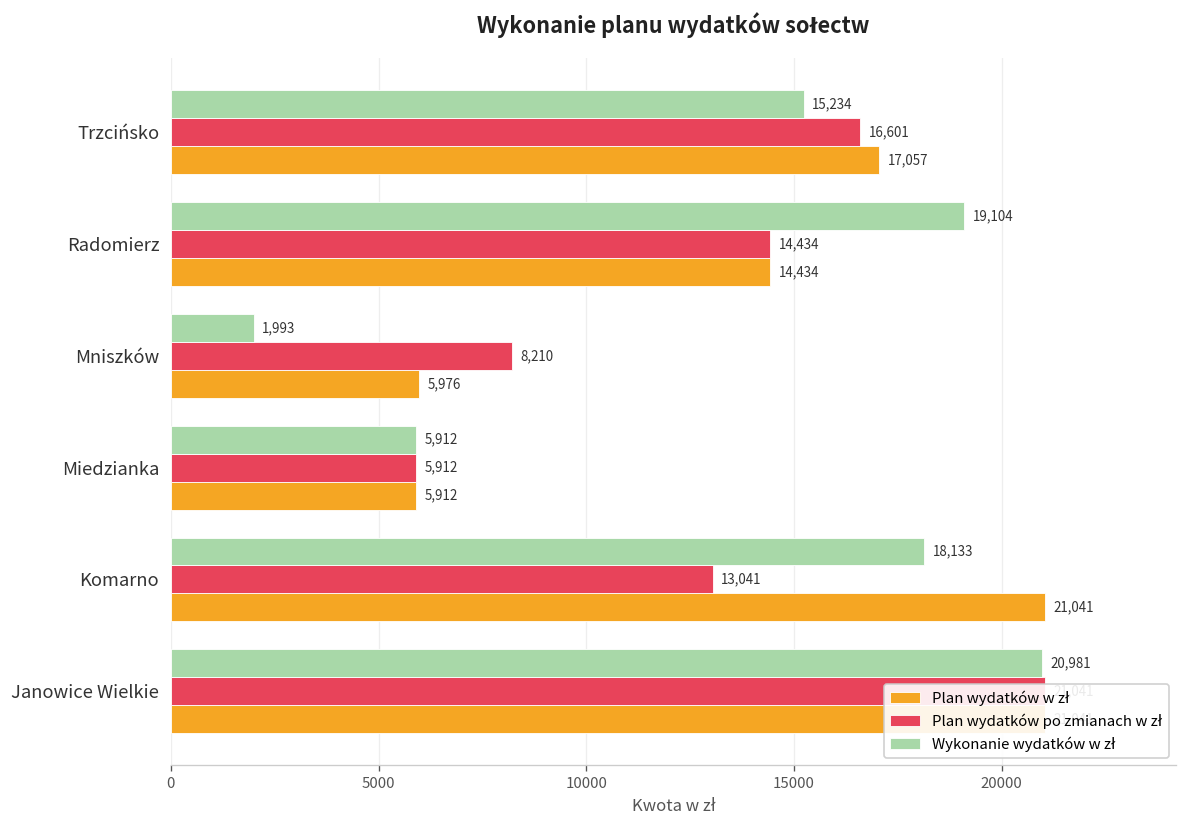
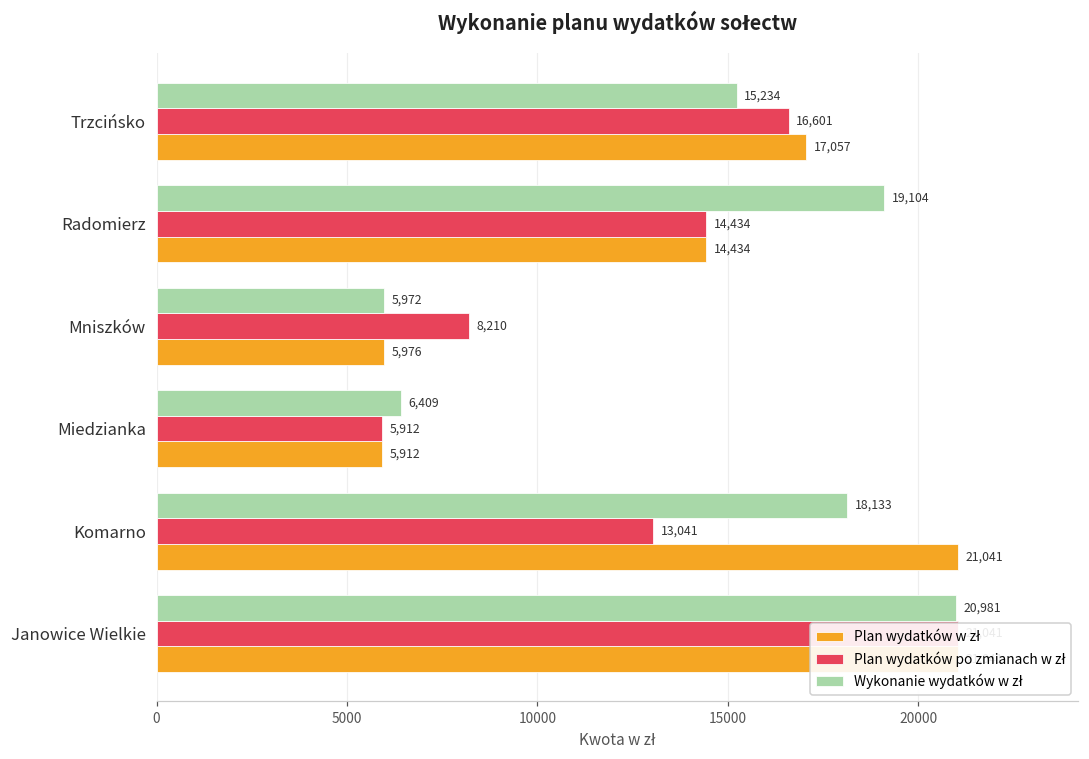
Wykonanie wydatków w zł, Mniszków: 1,993 -> 5,972
Wykonanie wydatków w zł, Miedzianka: 5,912 -> 6,409
